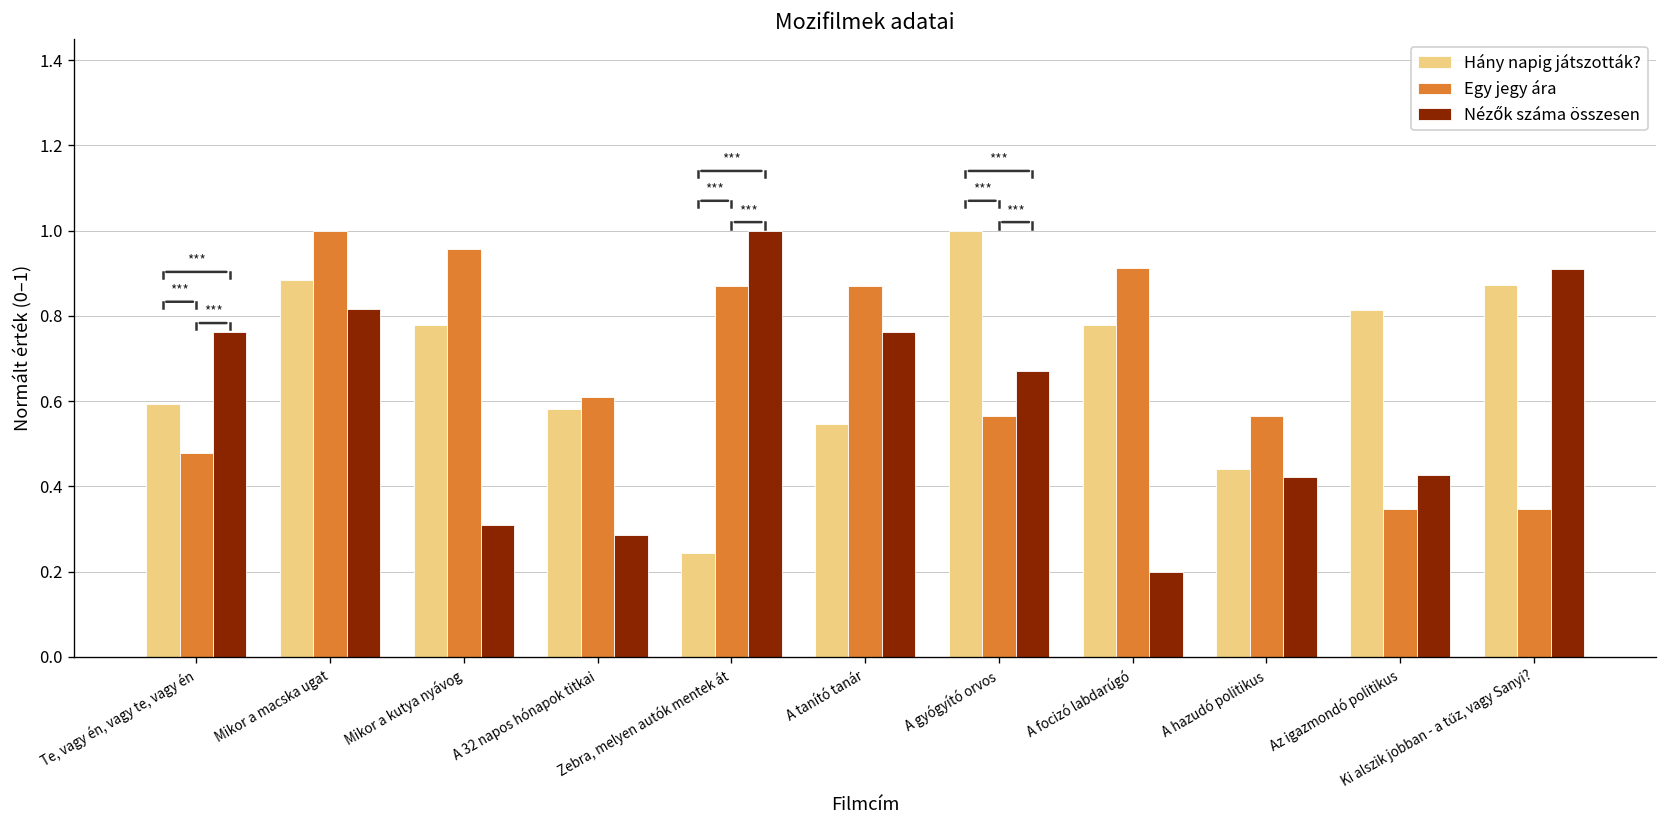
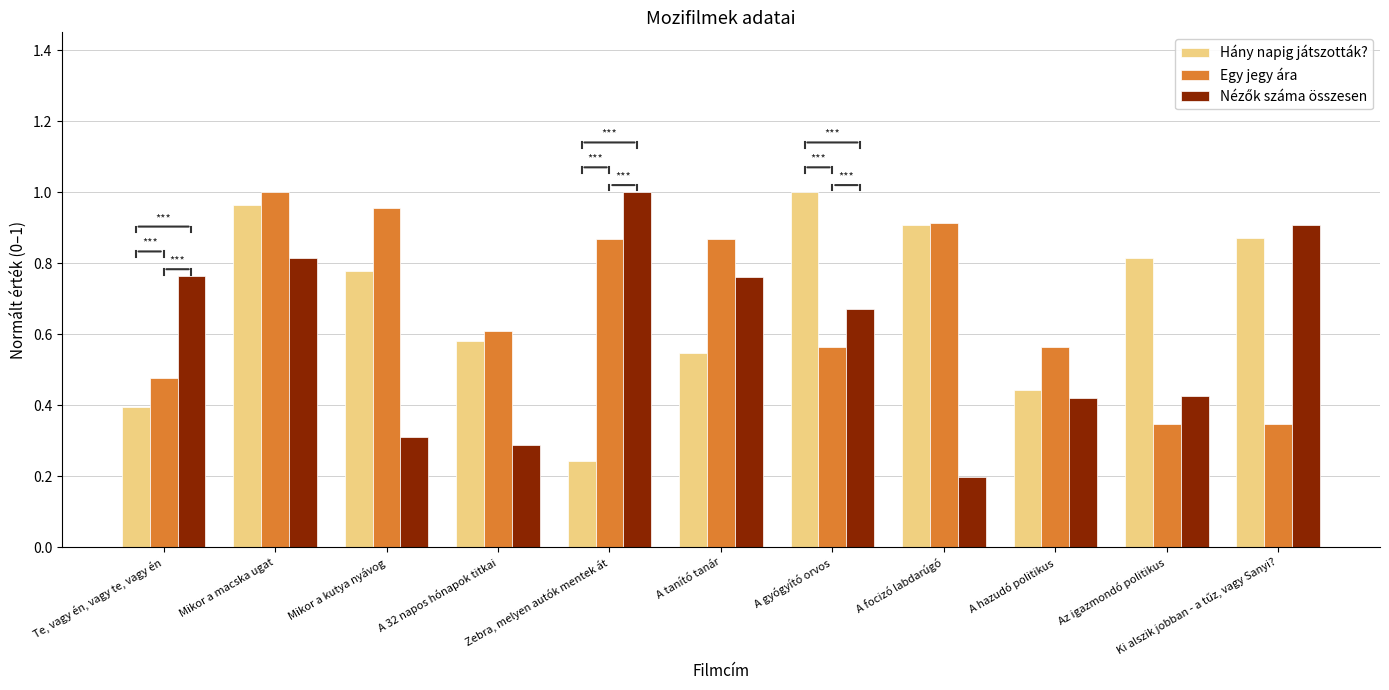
Hány napig játszották?, Te, vagy én, vagy te, vagy én: 0.59 -> 0.40
Hány napig játszották?, Mikor a macska ugat: 0.88 -> 0.97
Hány napig játszották?, A focizó labdarúgó: 0.78 -> 0.91
